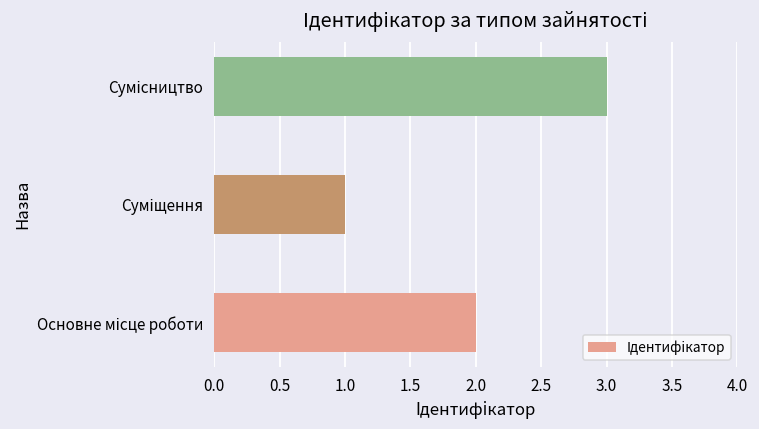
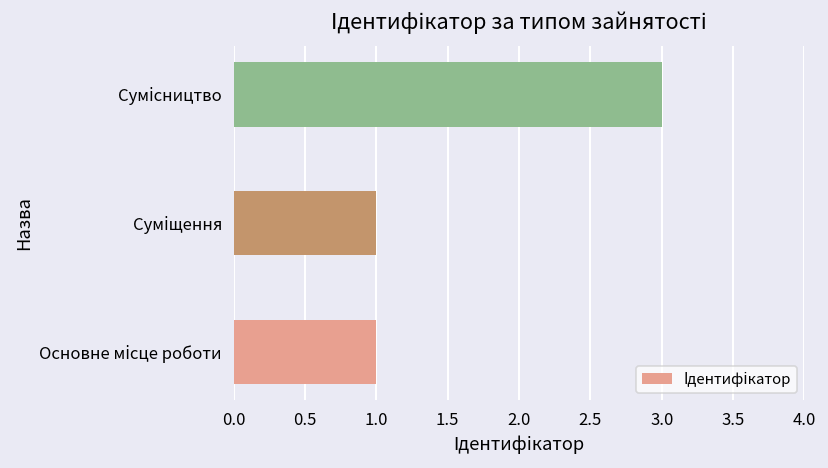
Основне місце роботи: 2 -> 1
